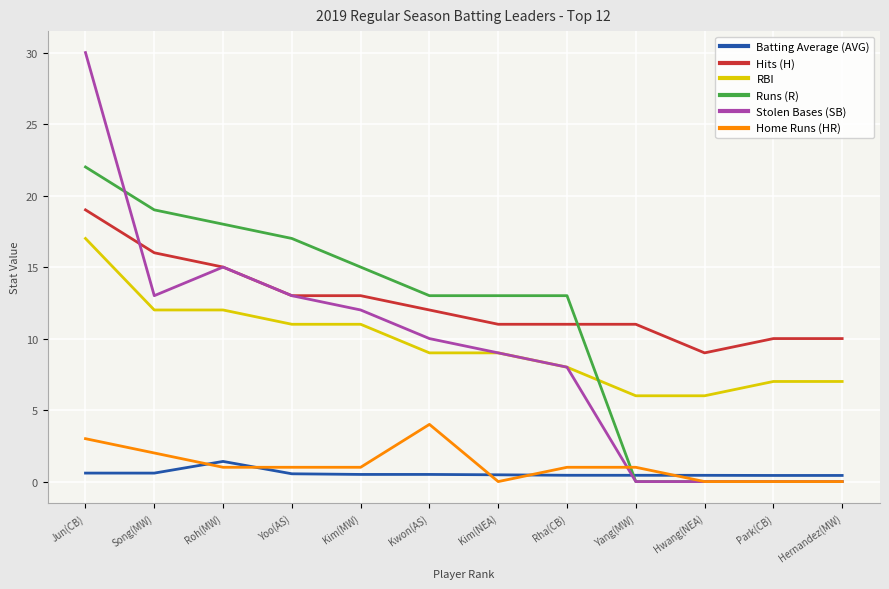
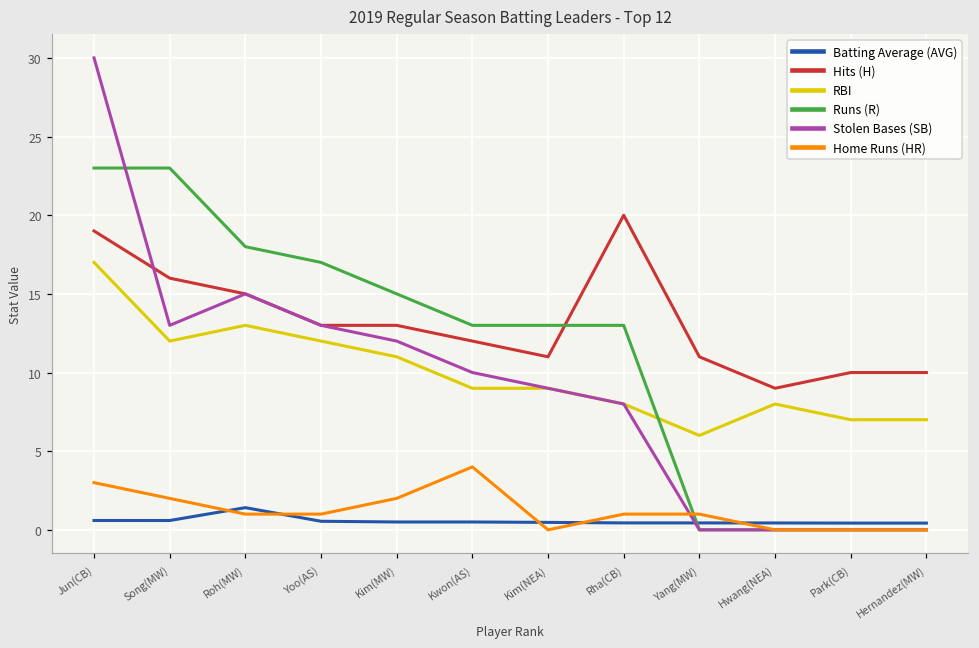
Runs (R), Jun(CB): 22 -> 23
Runs (R), Song(MW): 19 -> 23
RBI, Roh(MW): 12 -> 13
RBI, Yoo(AS): 11 -> 12
Home Runs (HR), Kim(MW): 1 -> 2
Hits (H), Rha(CB): 11 -> 20
RBI, Hwang(NEA): 6 -> 8
